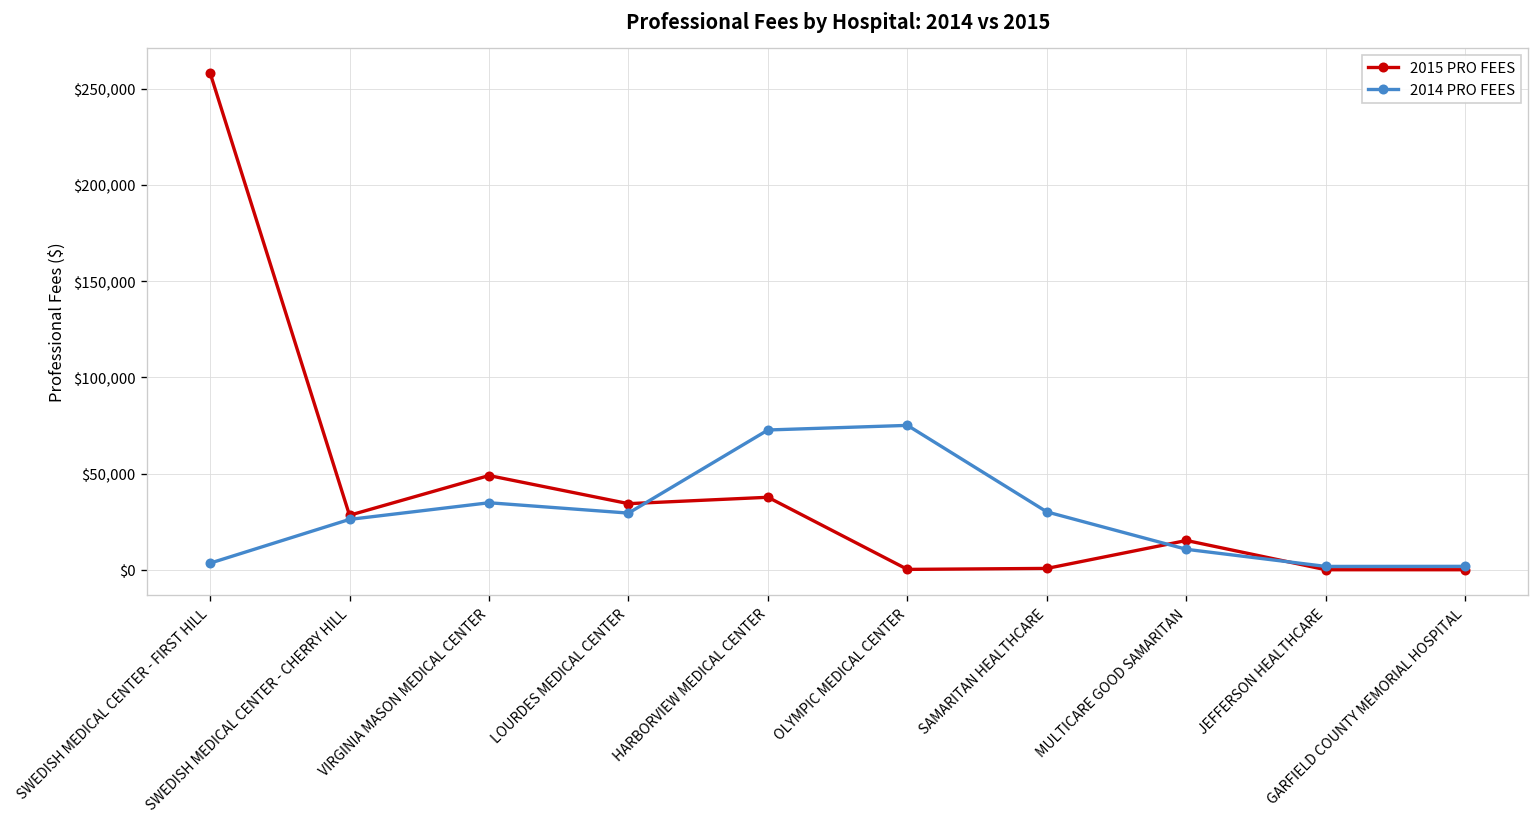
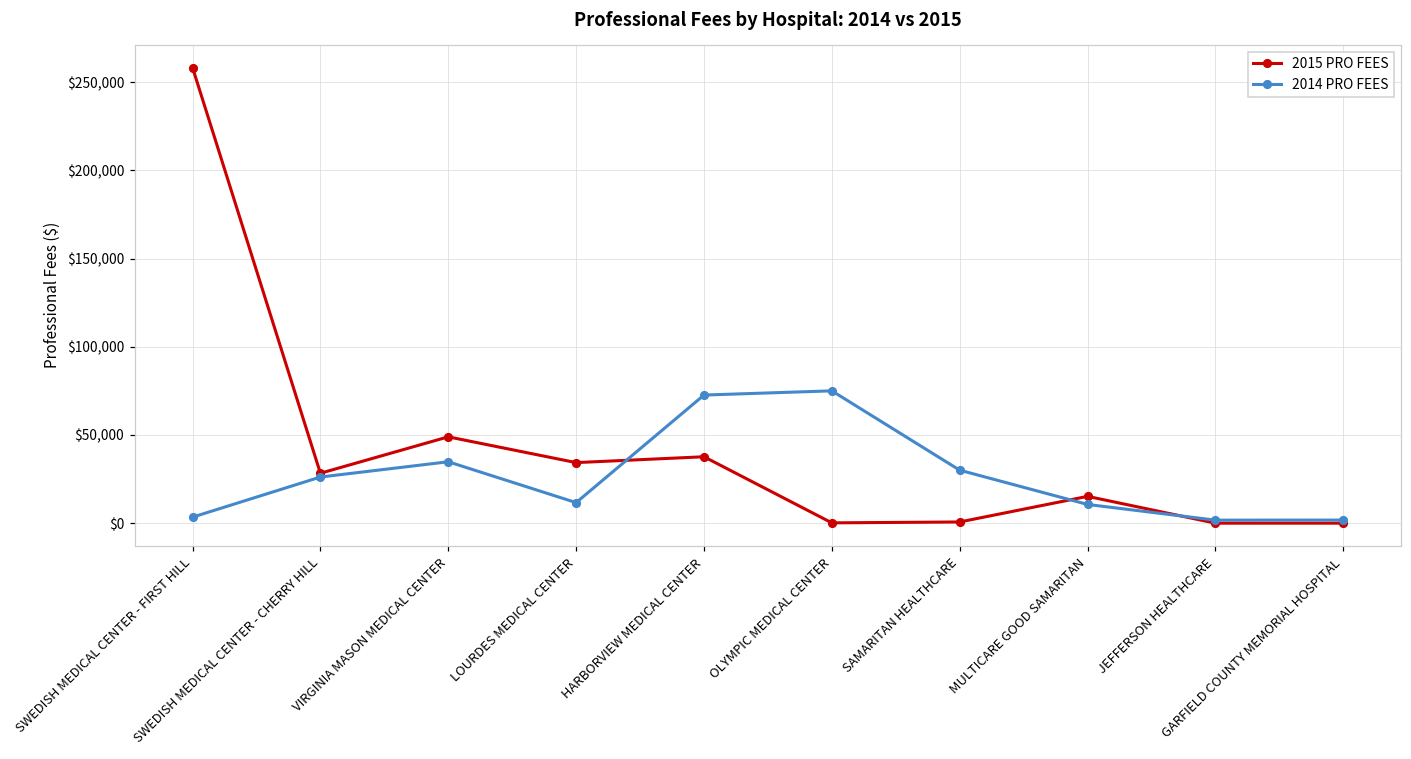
2014 PRO FEES, LOURDES MEDICAL CENTER: $29,000 -> $12,000
